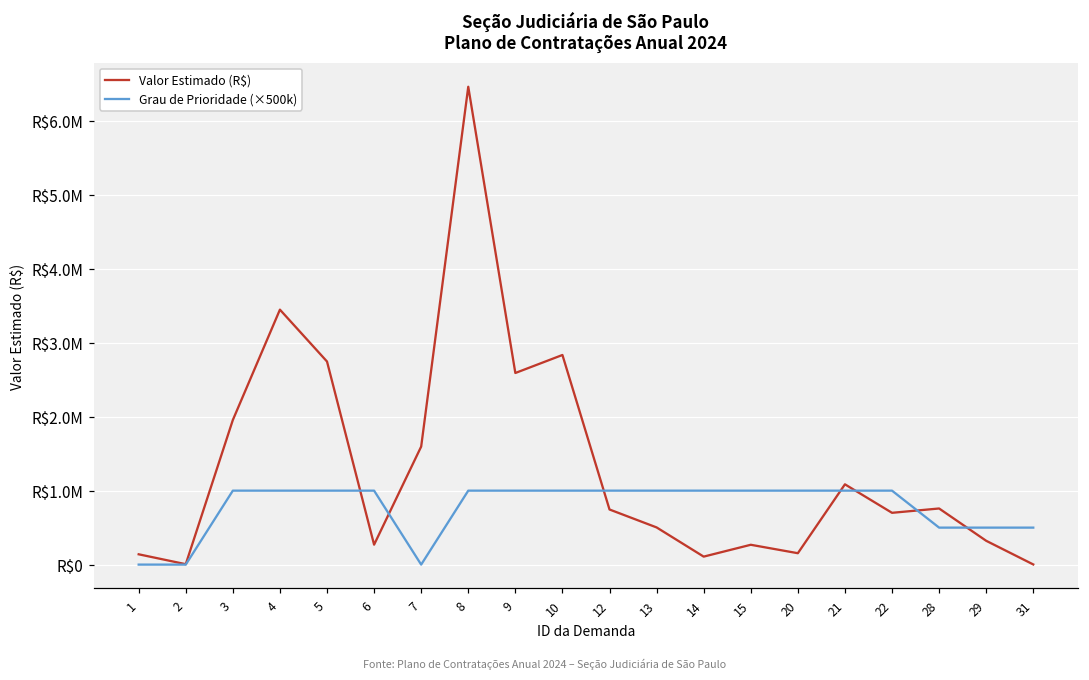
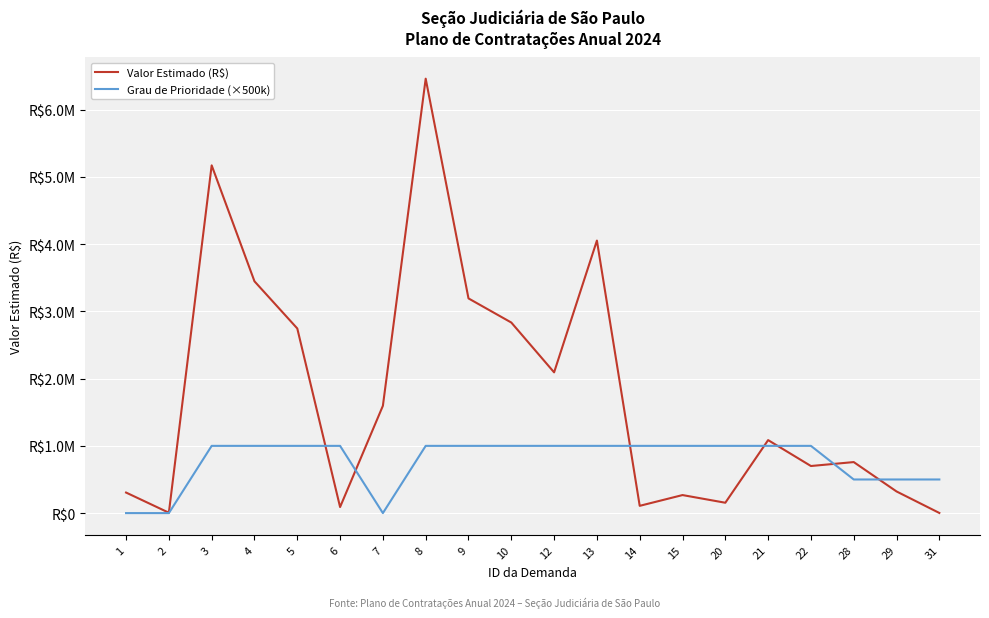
Valor Estimado (R$), 1: R$100000 -> R$300000
Valor Estimado (R$), 3: R$2000000 -> R$5200000
Valor Estimado (R$), 6: R$300000 -> R$100000
Valor Estimado (R$), 9: R$2600000 -> R$3200000
Valor Estimado (R$), 12: R$700000 -> R$2100000
Valor Estimado (R$), 13: R$500000 -> R$4100000
